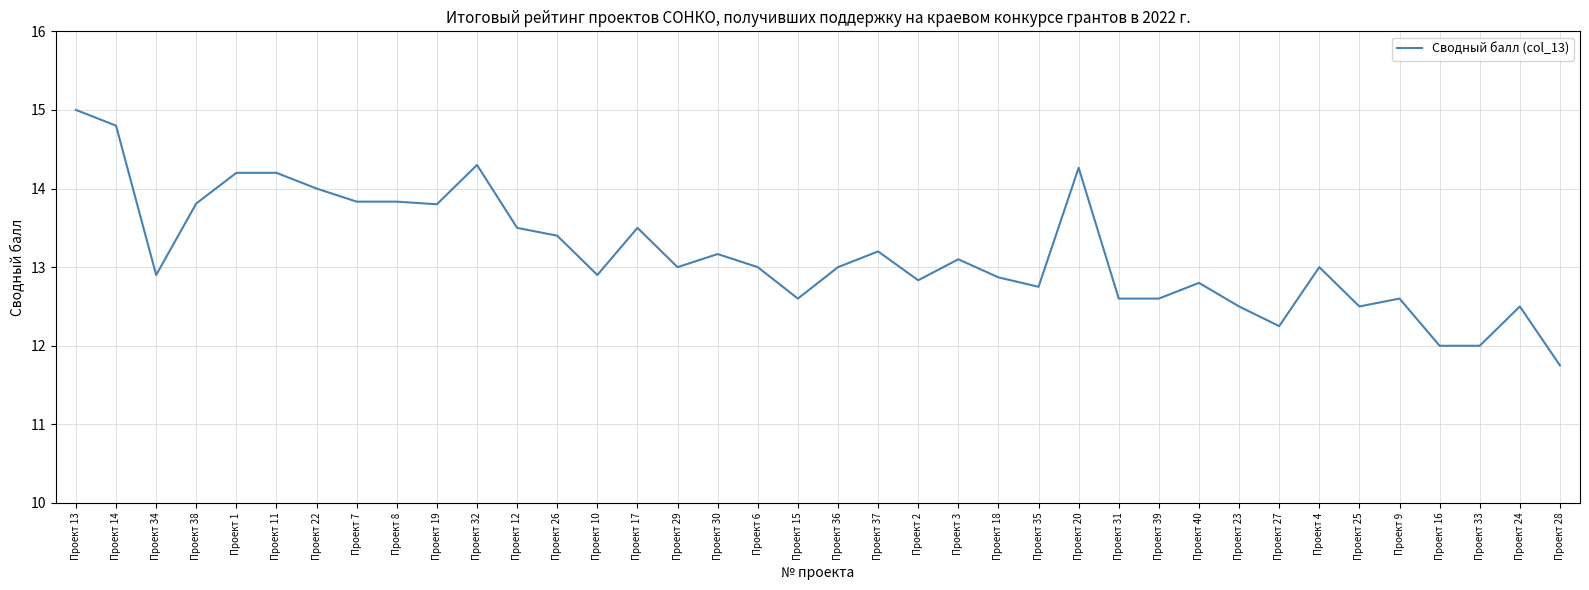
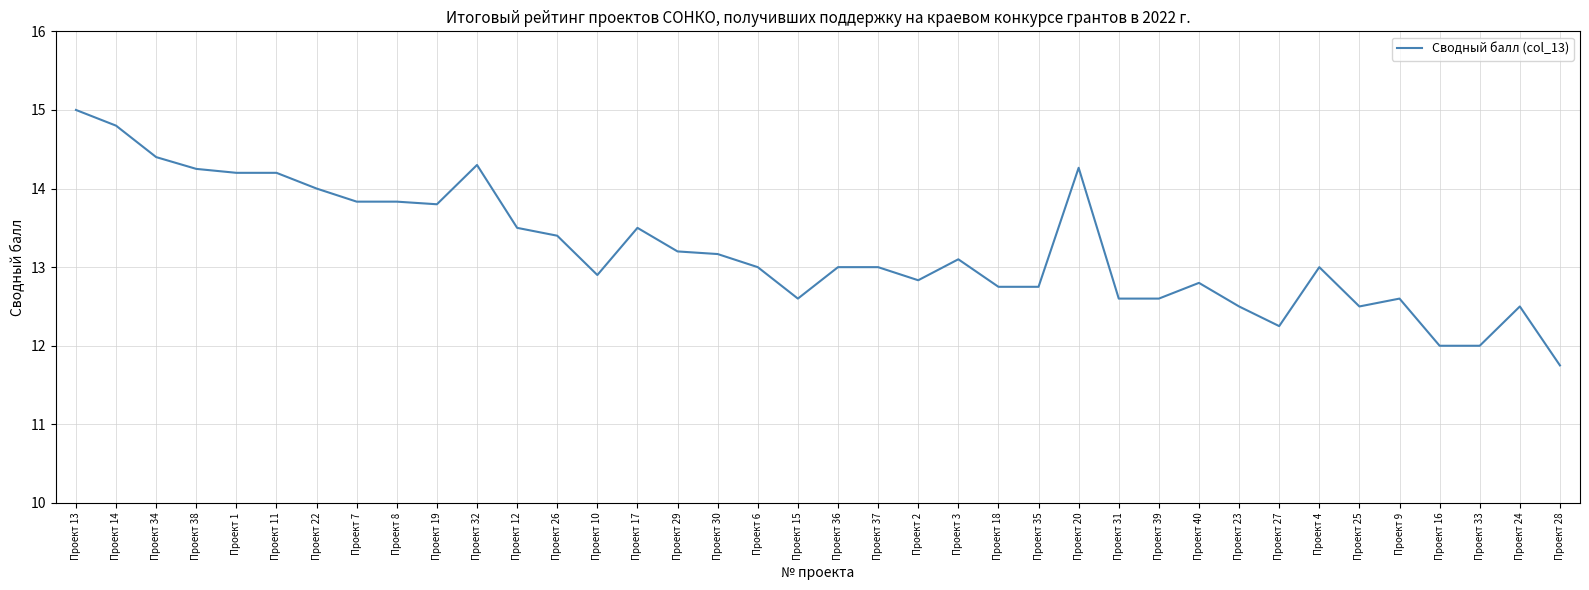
Проект 34: 12.9 -> 14.4
Проект 38: 13.8 -> 14.3
Проект 29: 13.0 -> 13.2
Проект 37: 13.2 -> 13.0
Проект 18: 12.9 -> 12.8
